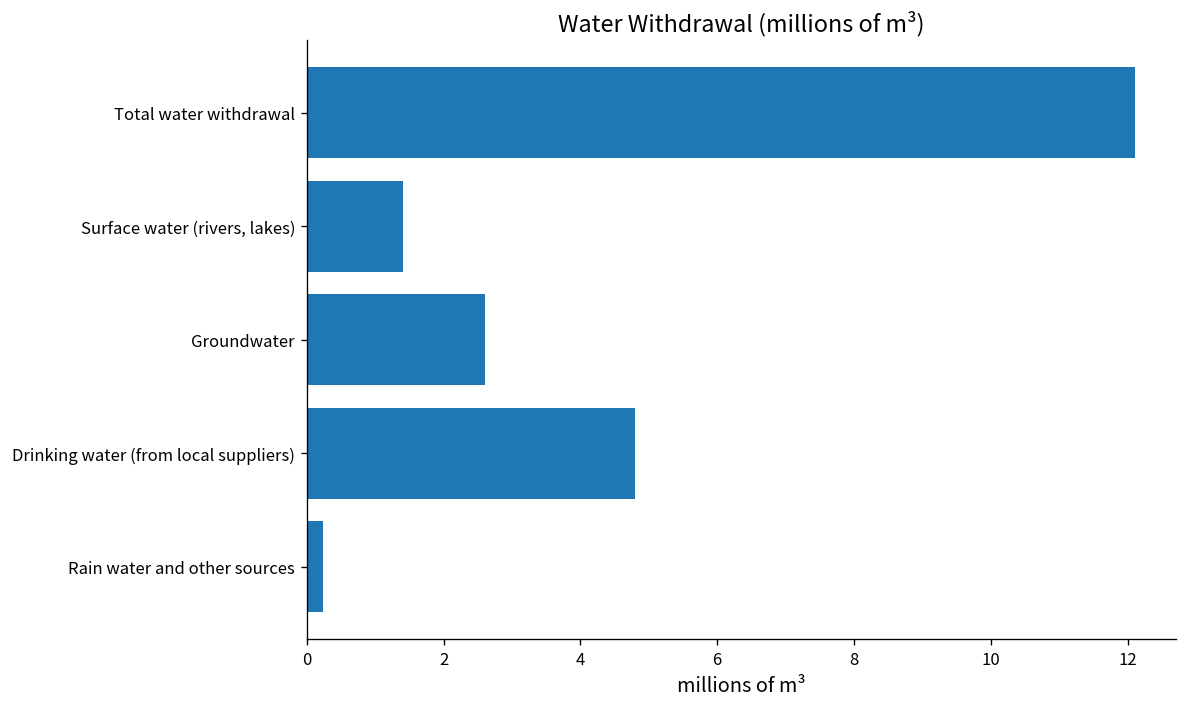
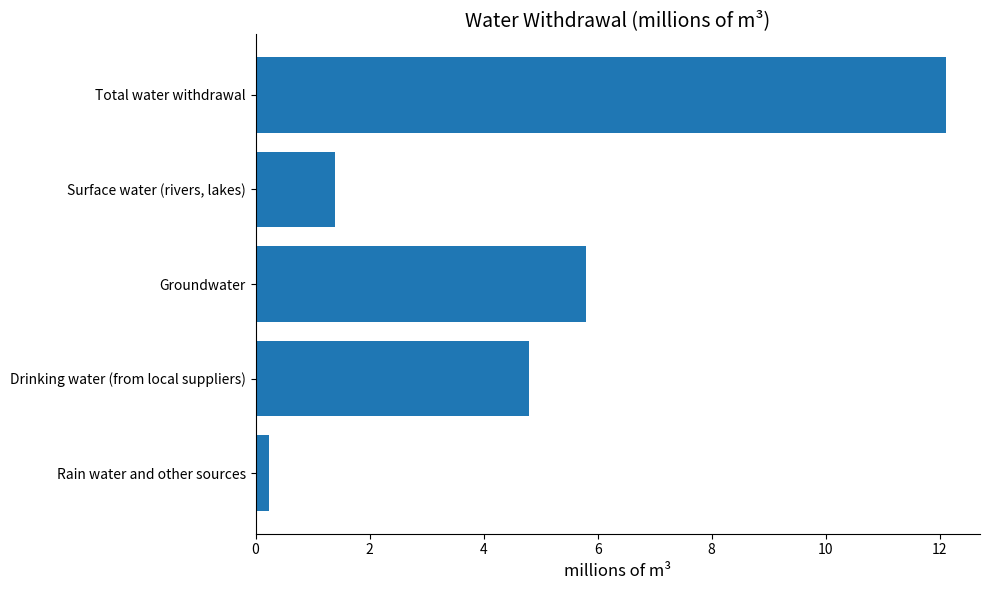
Groundwater: 2.6 -> 5.8
